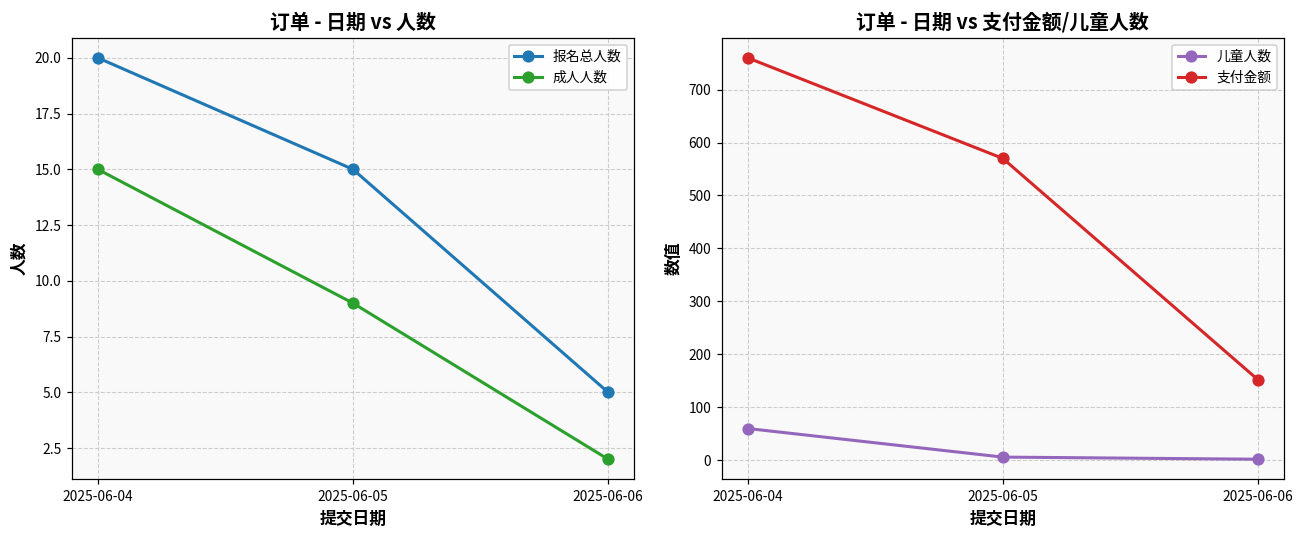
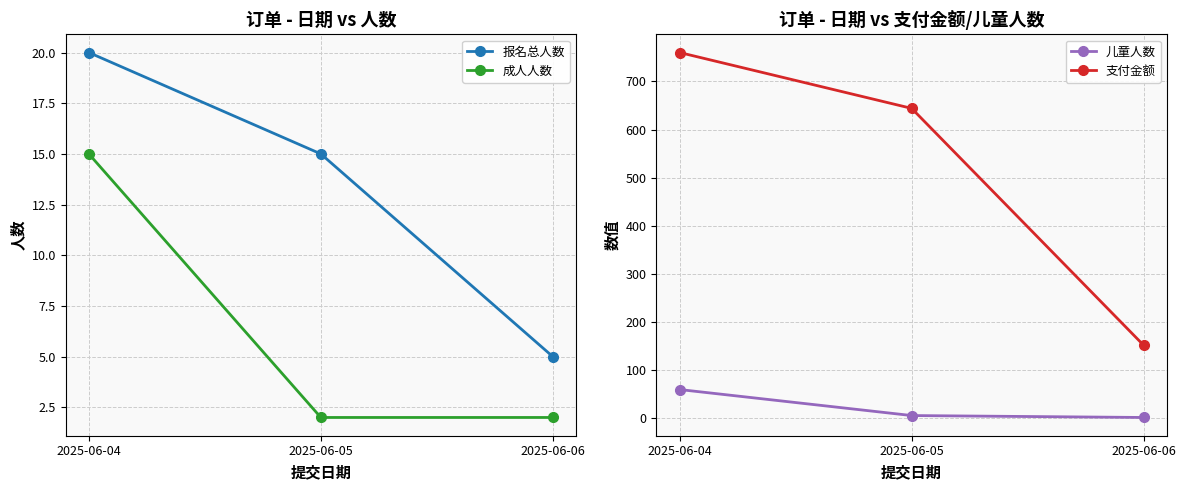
订单 - 日期 vs 人数, 成人人数, 2025-06-05: 9 -> 2
订单 - 日期 vs 支付金额/儿童人数, 支付金额, 2025-06-05: 570 -> 640
